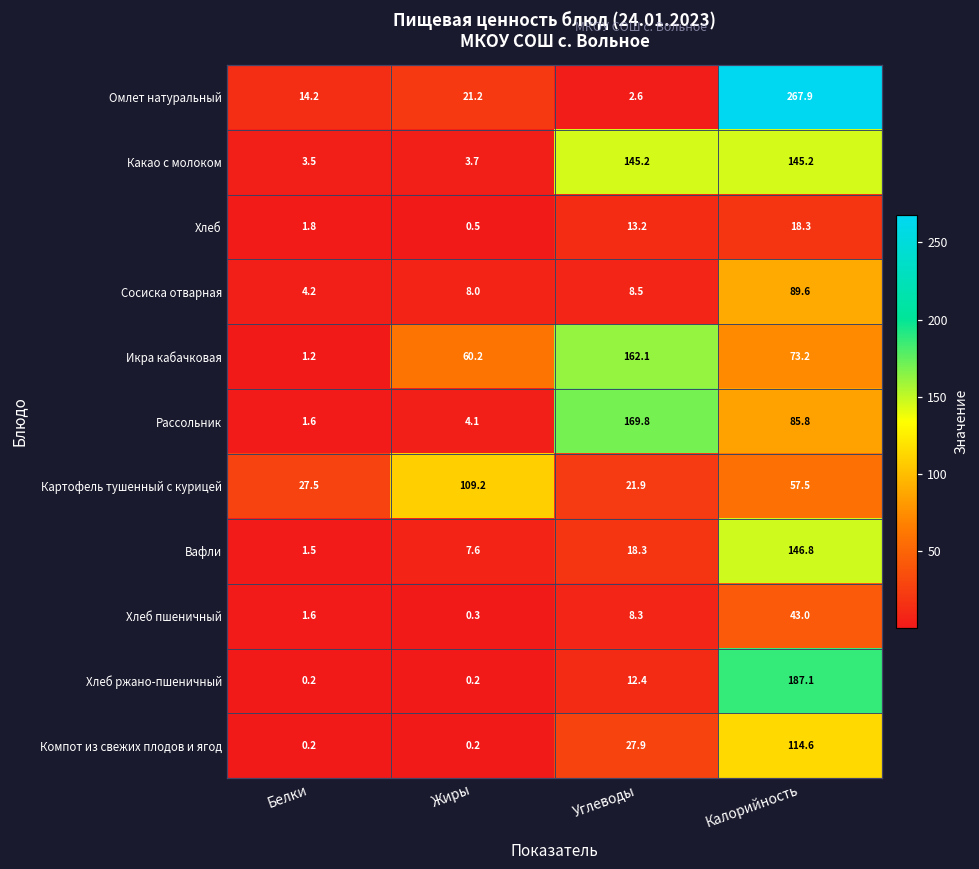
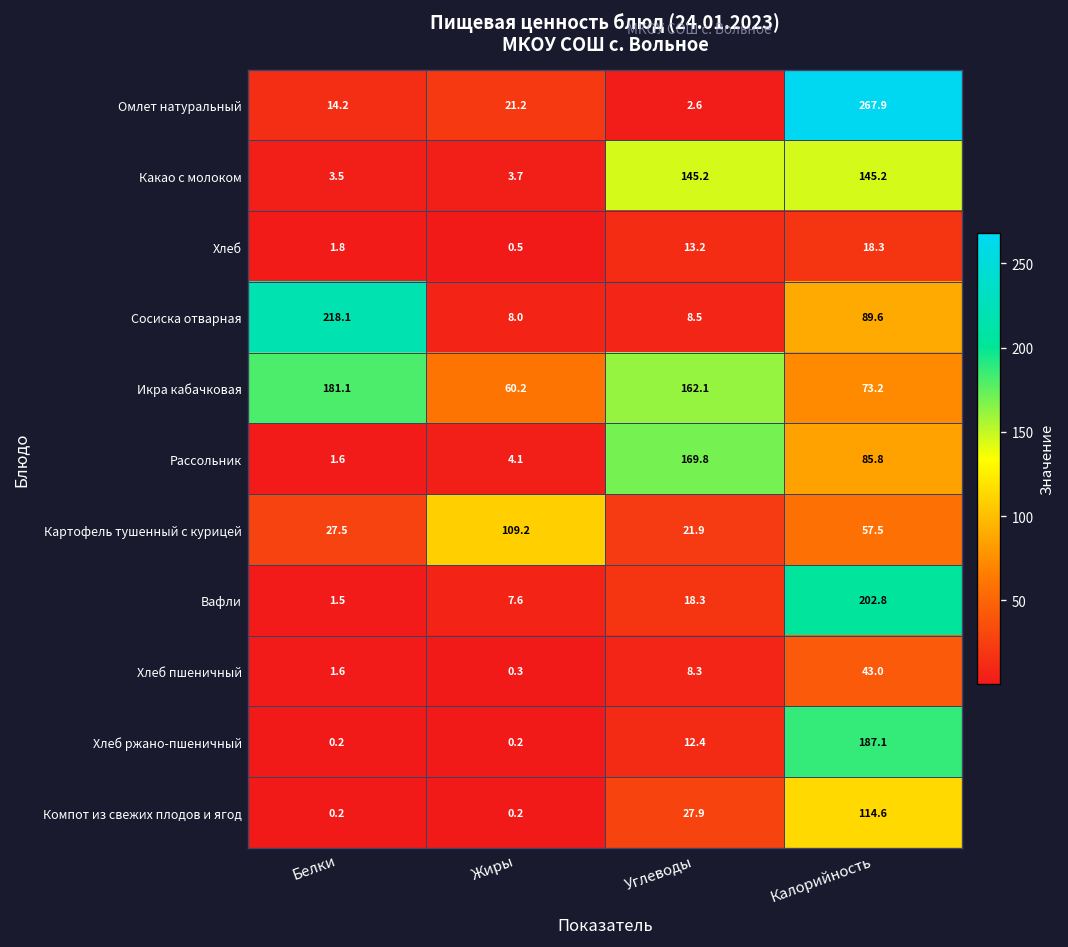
Сосиска отварная, Белки: 4.2 -> 218.1
Икра кабачковая, Белки: 1.2 -> 181.1
Вафли, Калорийность: 146.8 -> 202.8
